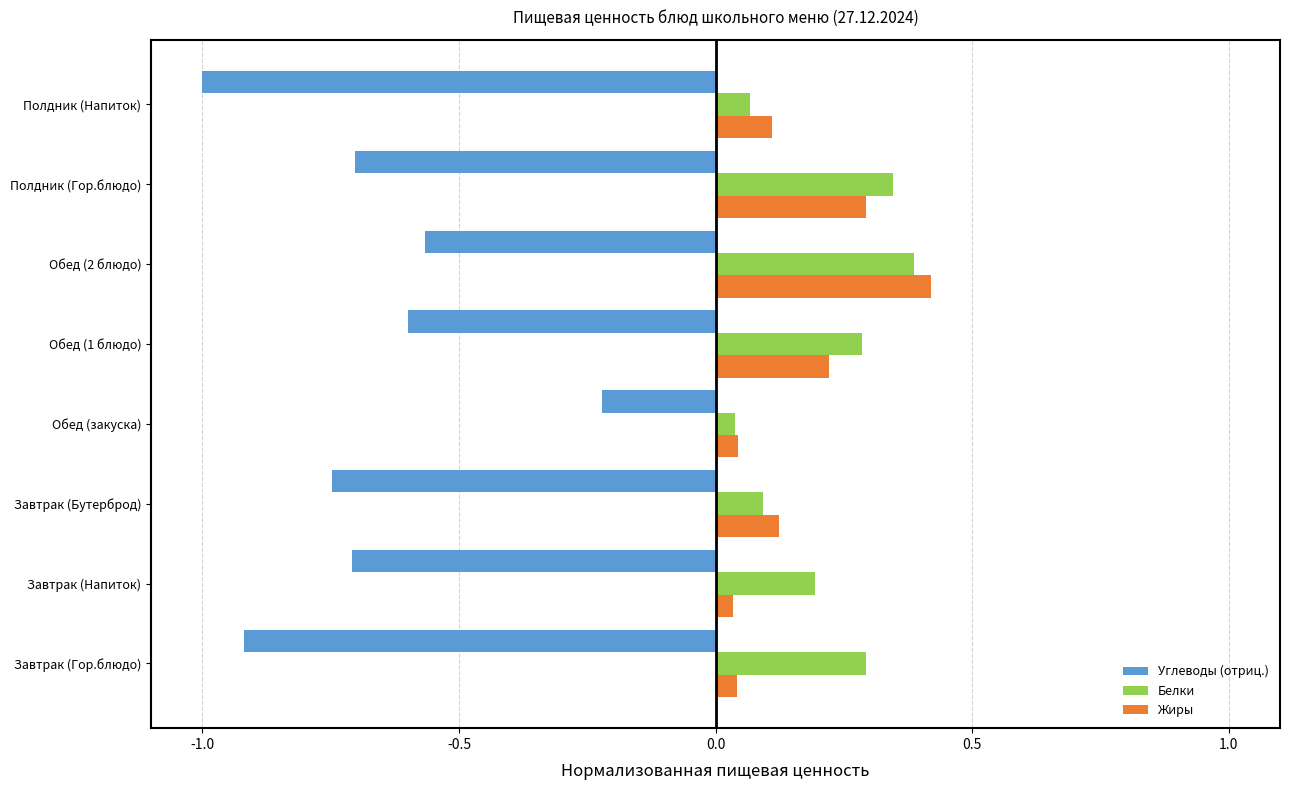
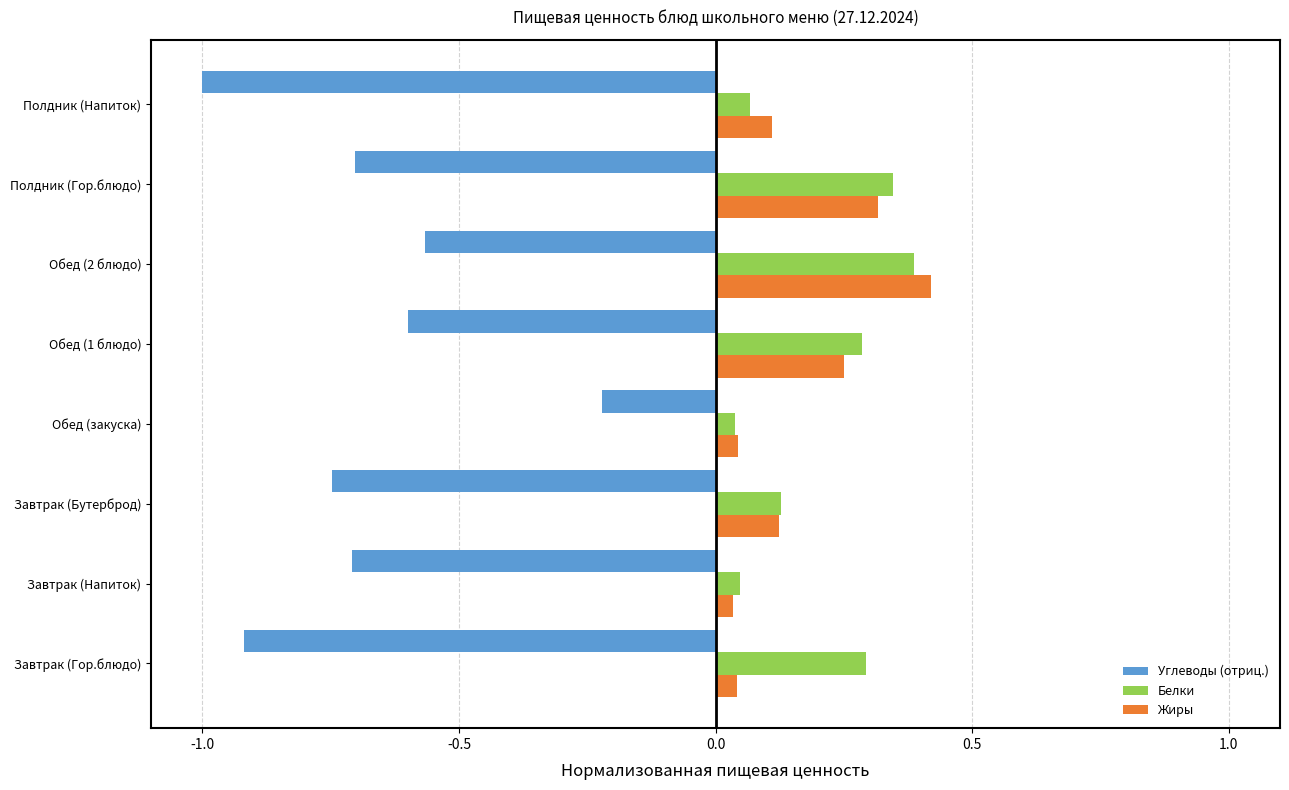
Жиры, Полдник (Гор.блюдо): 0.29 -> 0.32
Жиры, Обед (1 блюдо): 0.22 -> 0.25
Белки, Завтрак (Бутерброд): 0.09 -> 0.13
Белки, Завтрак (Напиток): 0.19 -> 0.05
